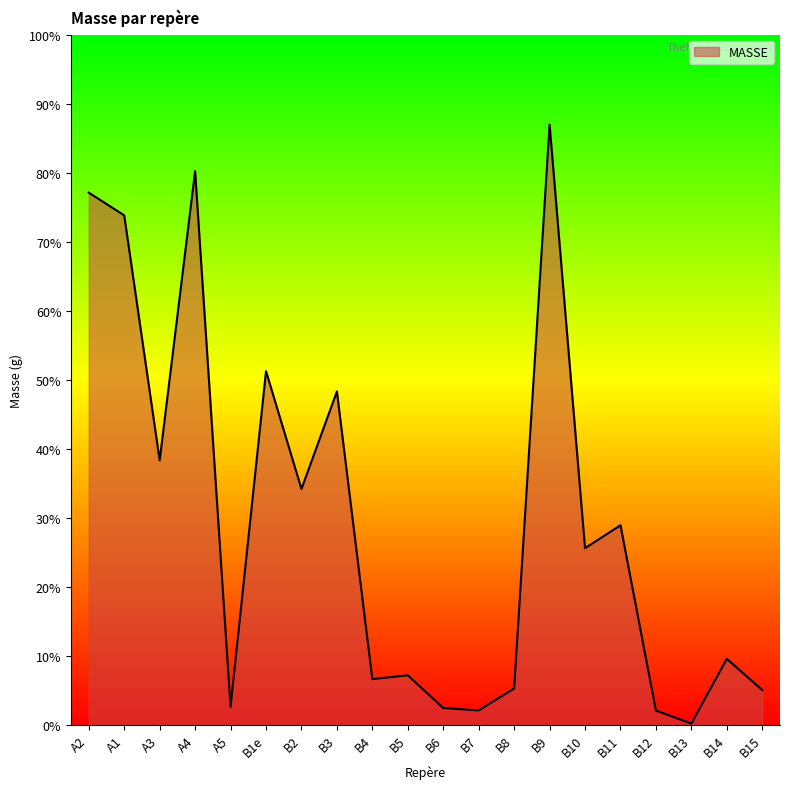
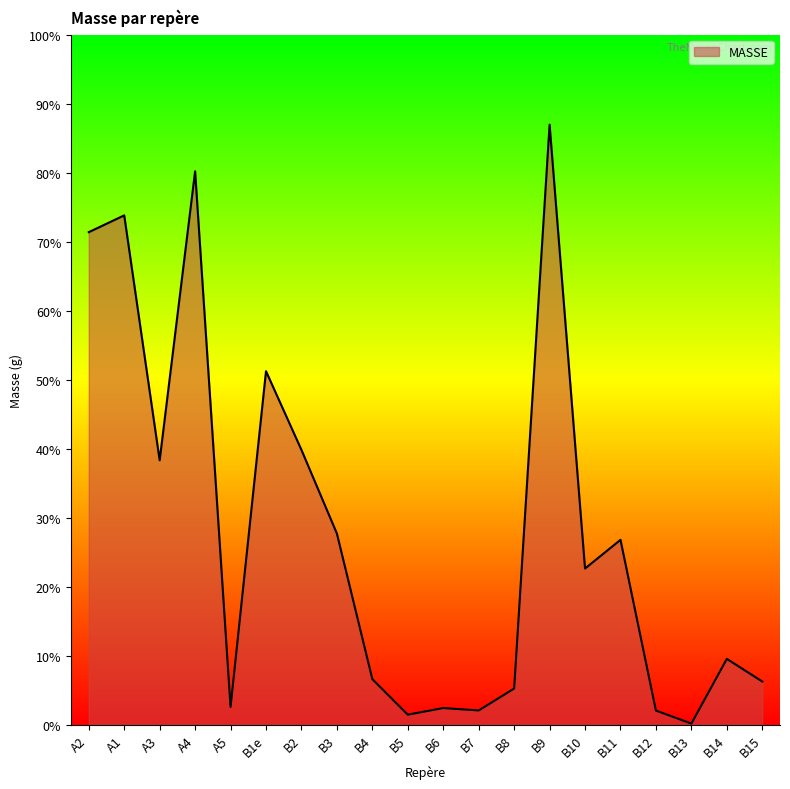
A2: 77% -> 71%
B2: 34% -> 40%
B3: 48% -> 28%
B5: 7% -> 1%
B10: 26% -> 23%
B11: 29% -> 27%
B15: 5% -> 6%
